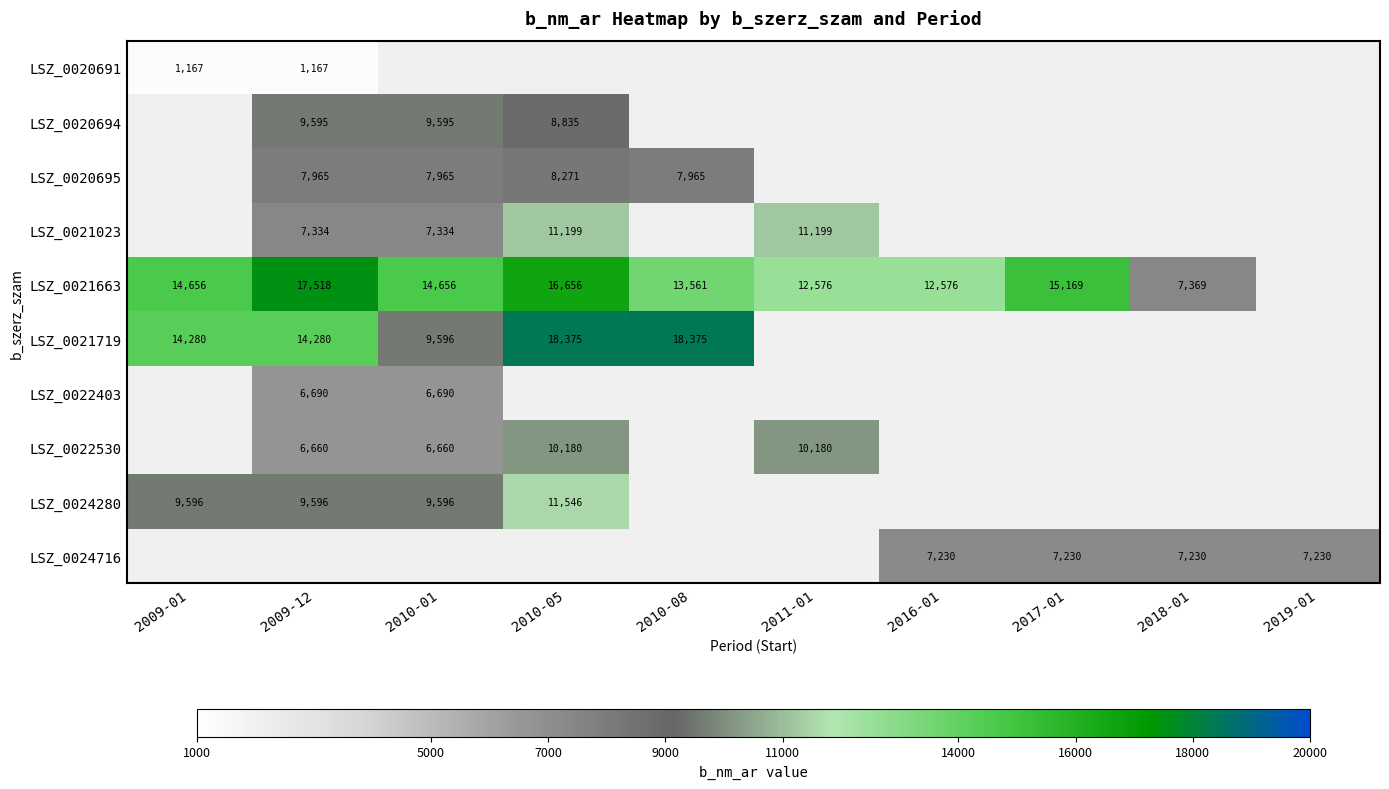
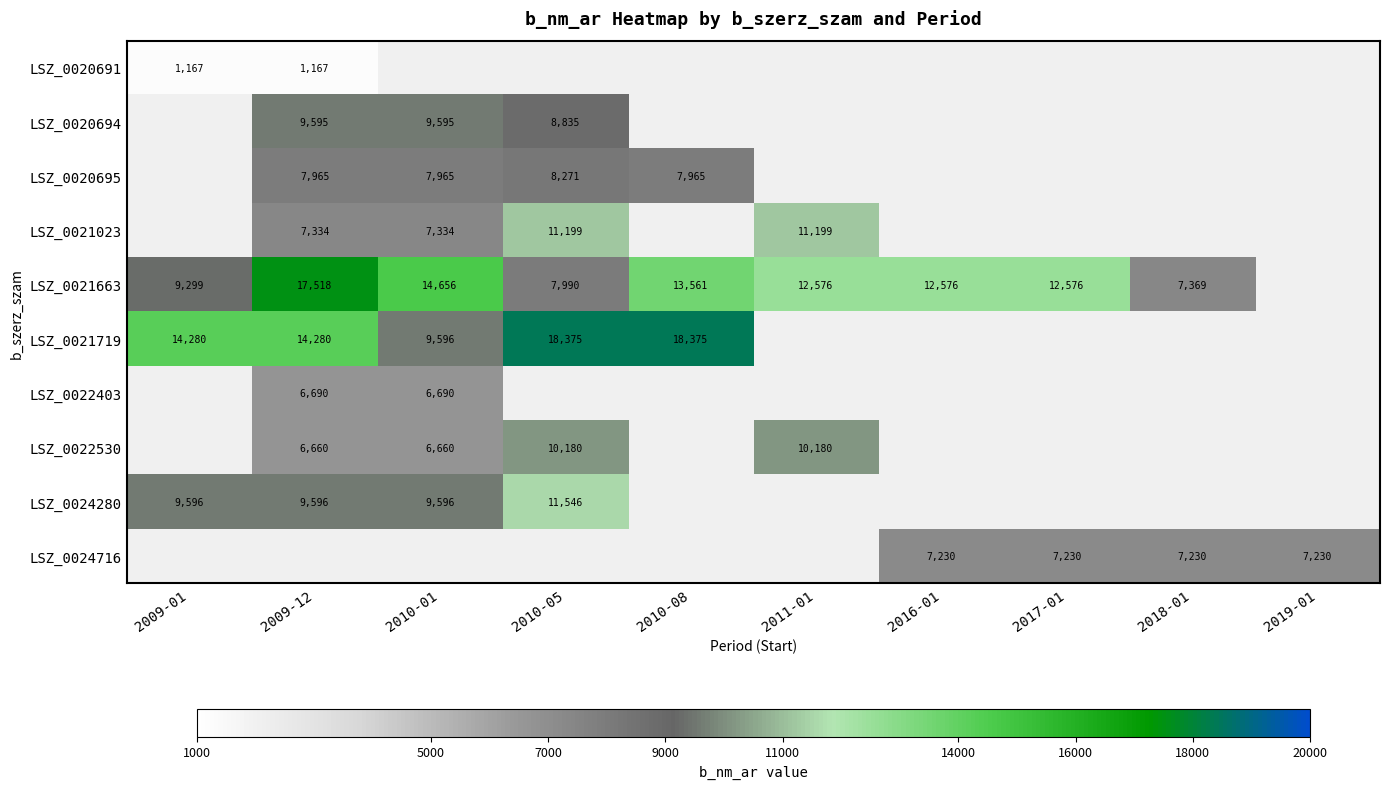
LSZ_0021663, 2009-01: 14,656 -> 9,299
LSZ_0021663, 2010-05: 16,656 -> 7,990
LSZ_0021663, 2017-01: 15,169 -> 12,576
